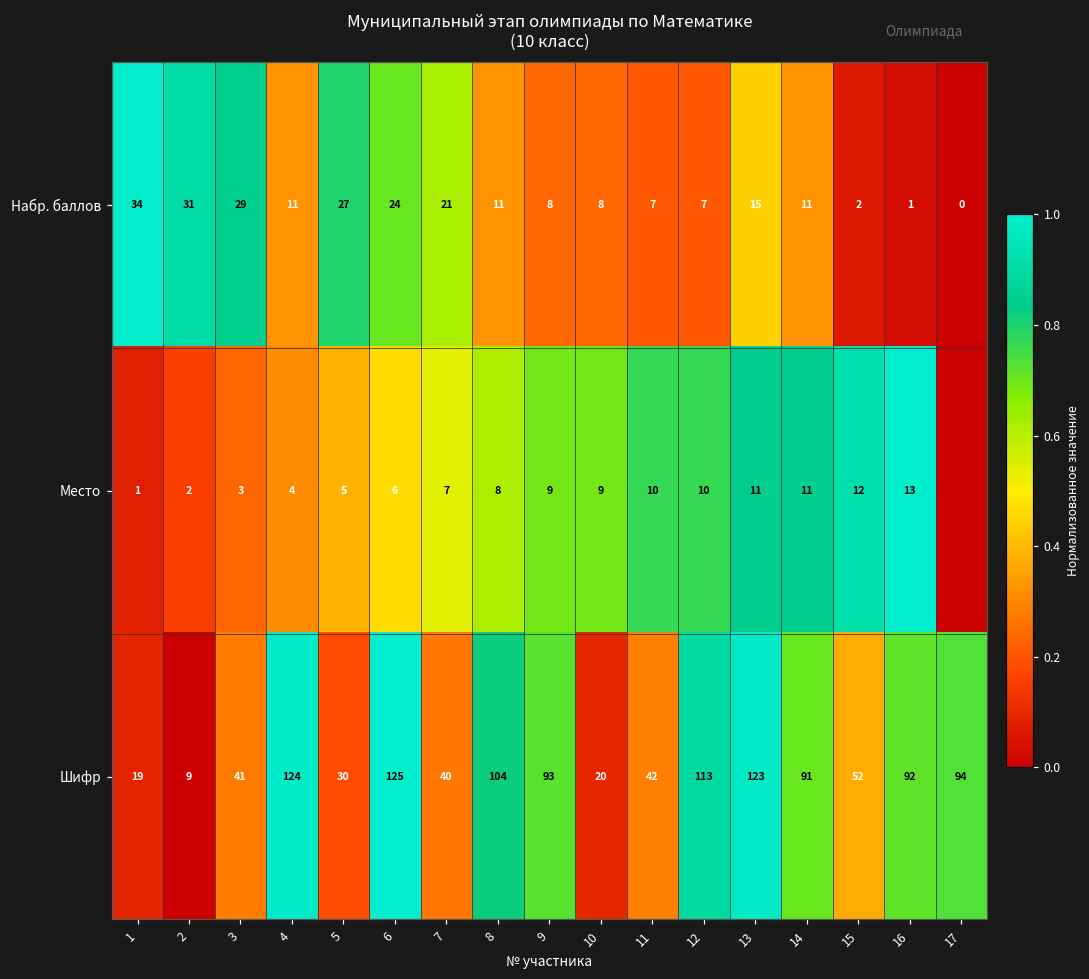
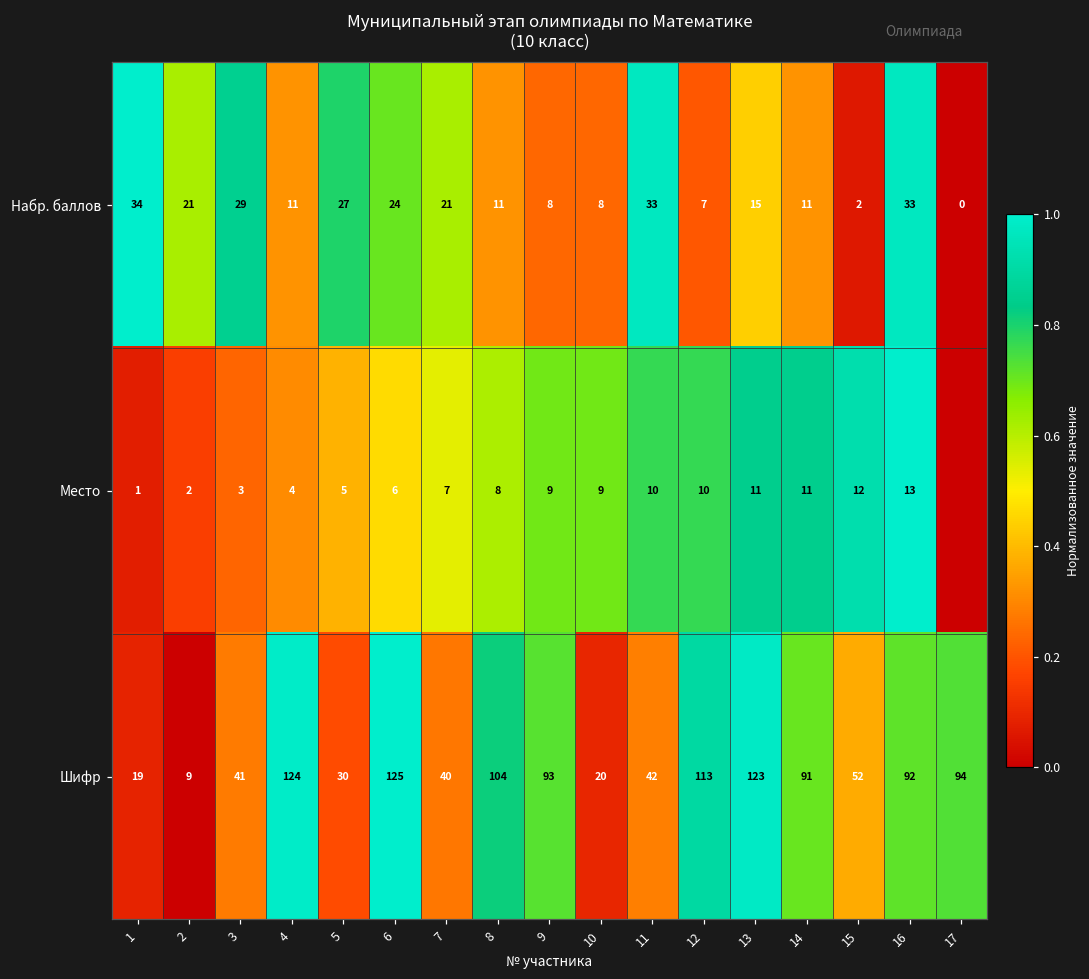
Набр. баллов, 2: 31 -> 21
Набр. баллов, 11: 7 -> 33
Набр. баллов, 16: 1 -> 33
